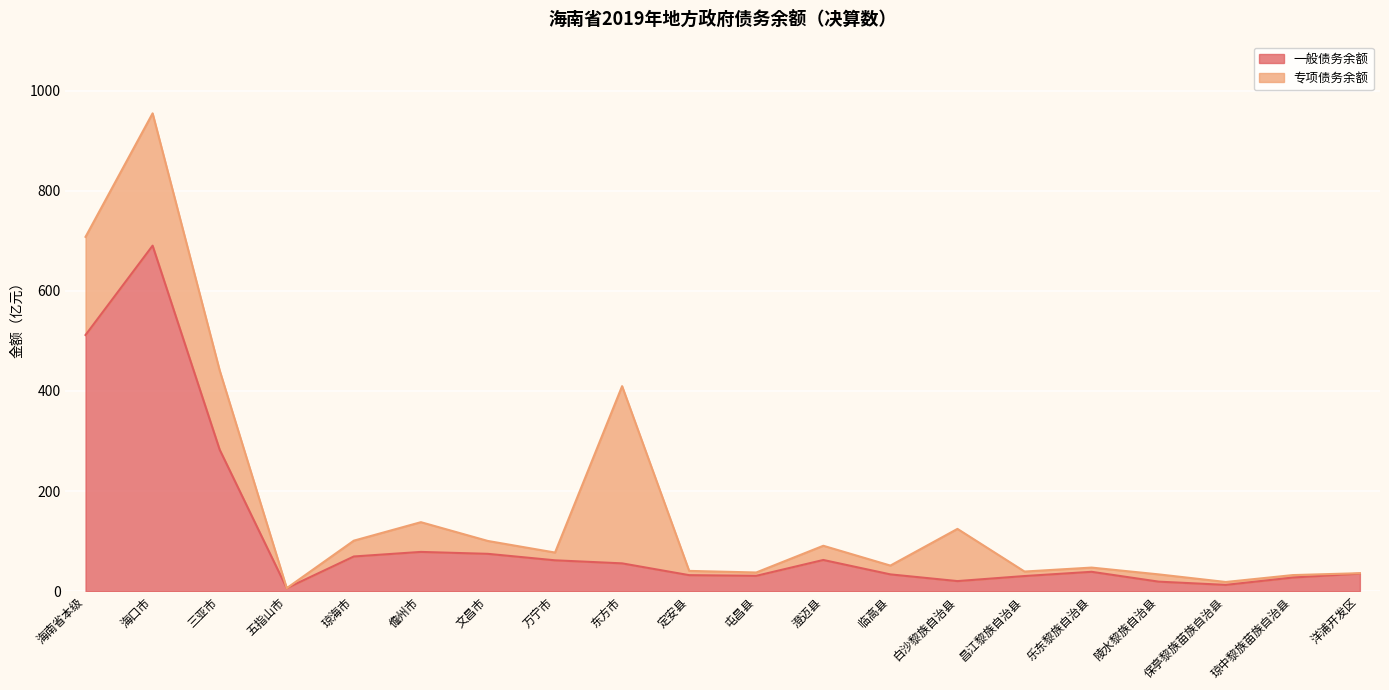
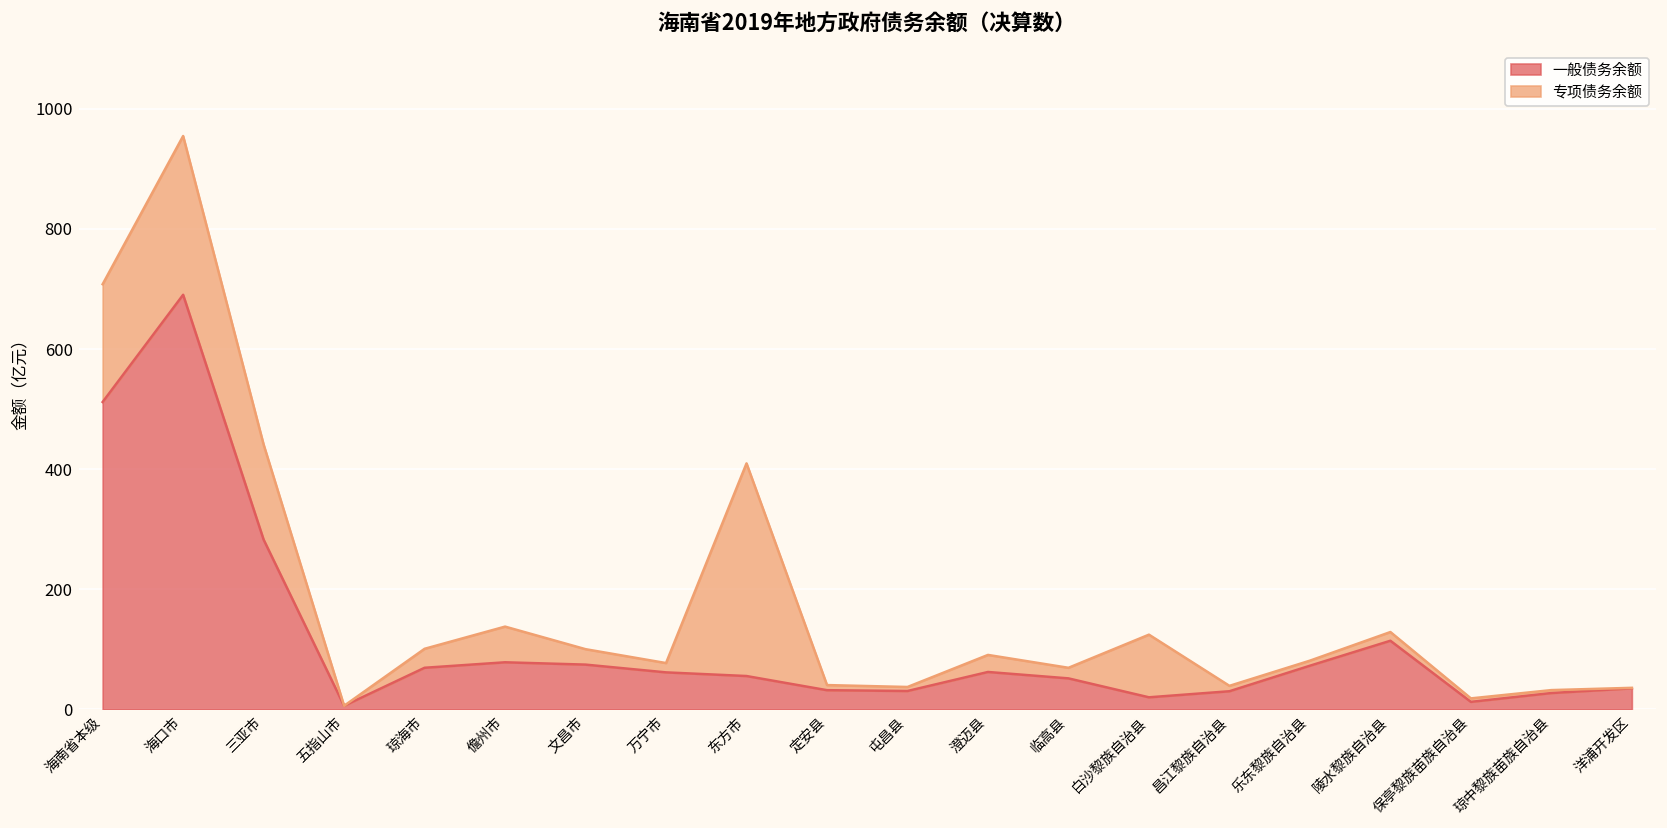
一般债务余额, 临高县: 30 -> 50
一般债务余额, 乐东黎族自治县: 40 -> 70
一般债务余额, 陵水黎族自治县: 20 -> 110
